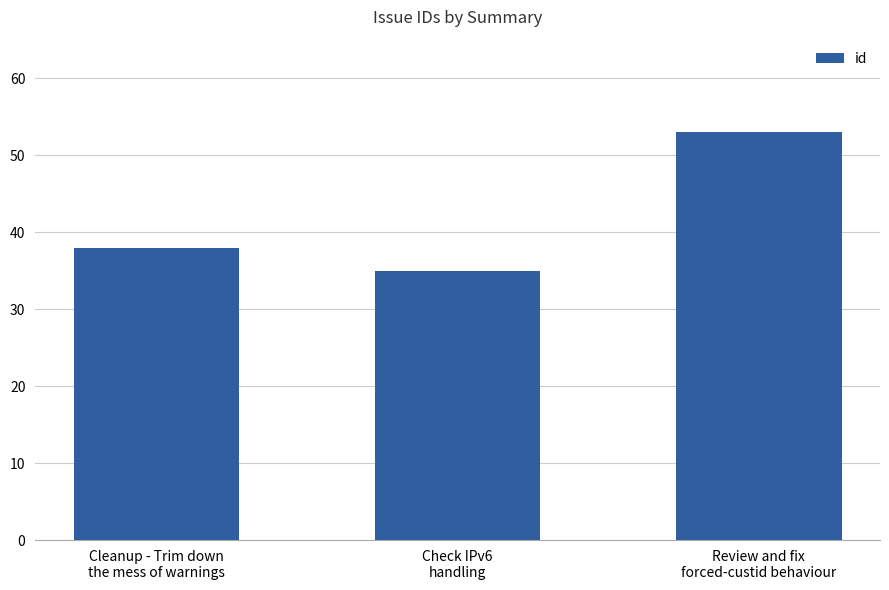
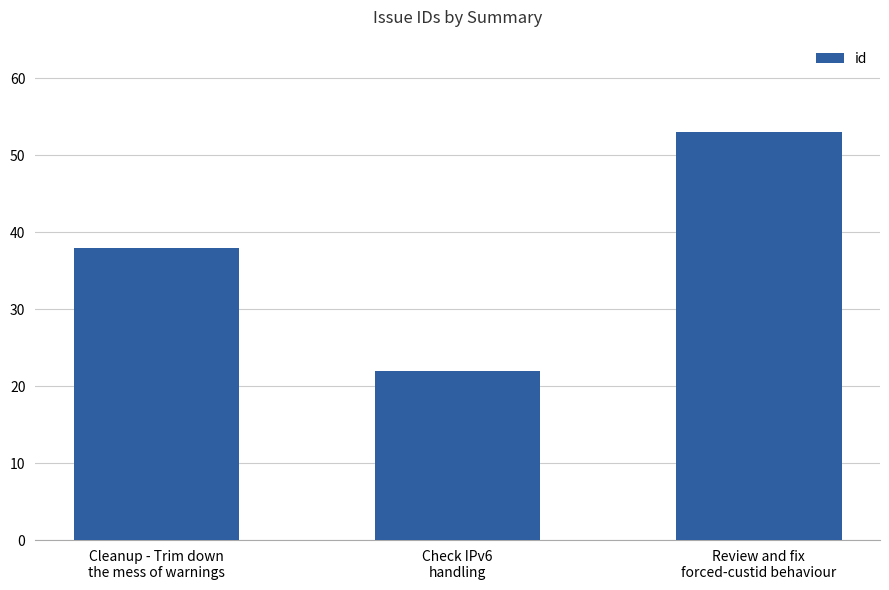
Check IPv6 handling: 35 -> 22
